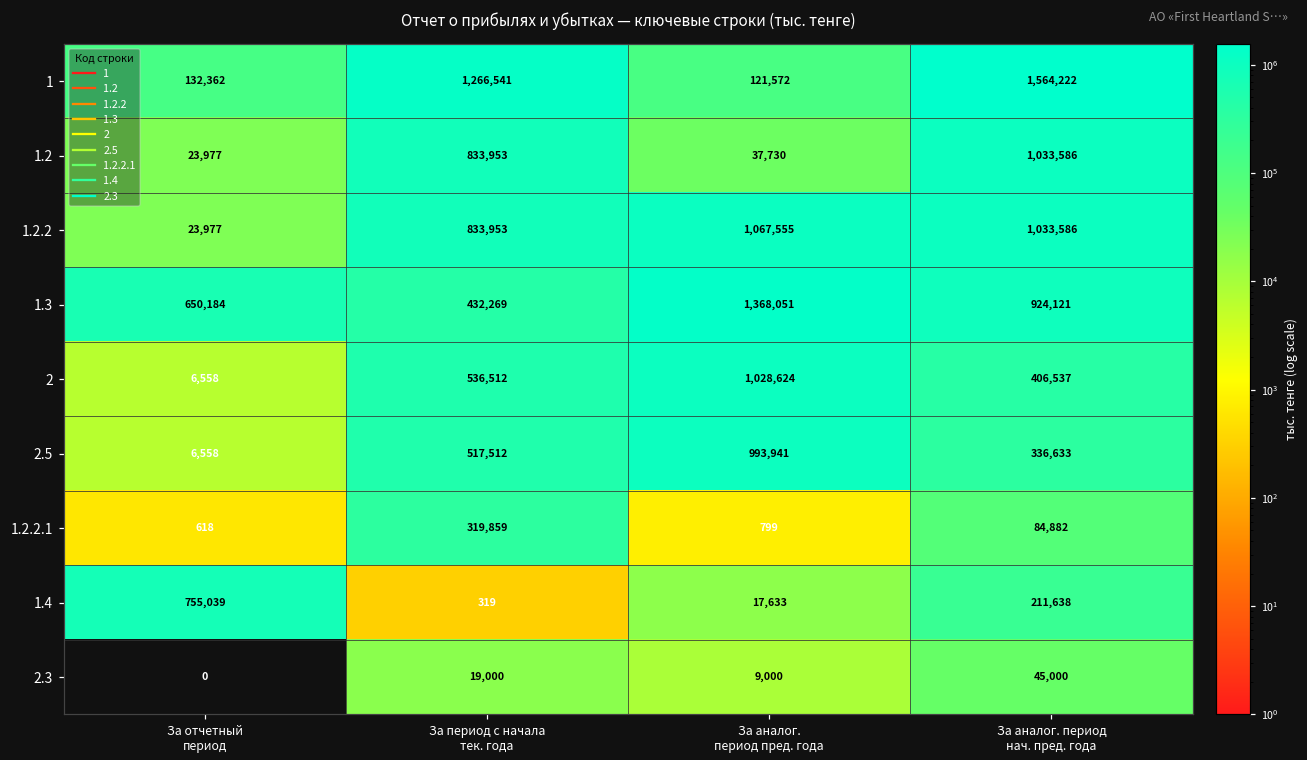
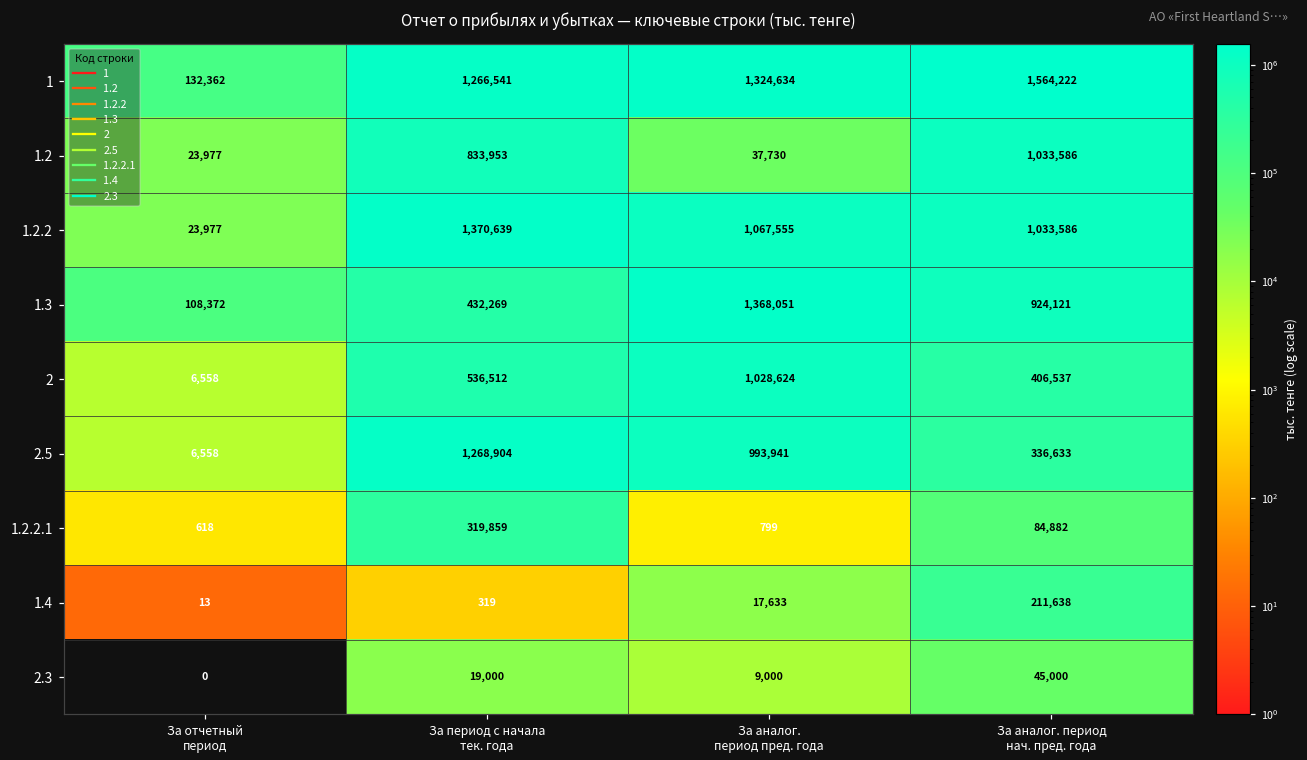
1, За аналог. период пред. года: 121,572 -> 1,324,634
1.2.2, За период с начала тек. года: 833,953 -> 1,370,639
1.3, За отчетный период: 650,184 -> 108,372
2.5, За период с начала тек. года: 517,512 -> 1,268,904
1.4, За отчетный период: 755,039 -> 13
